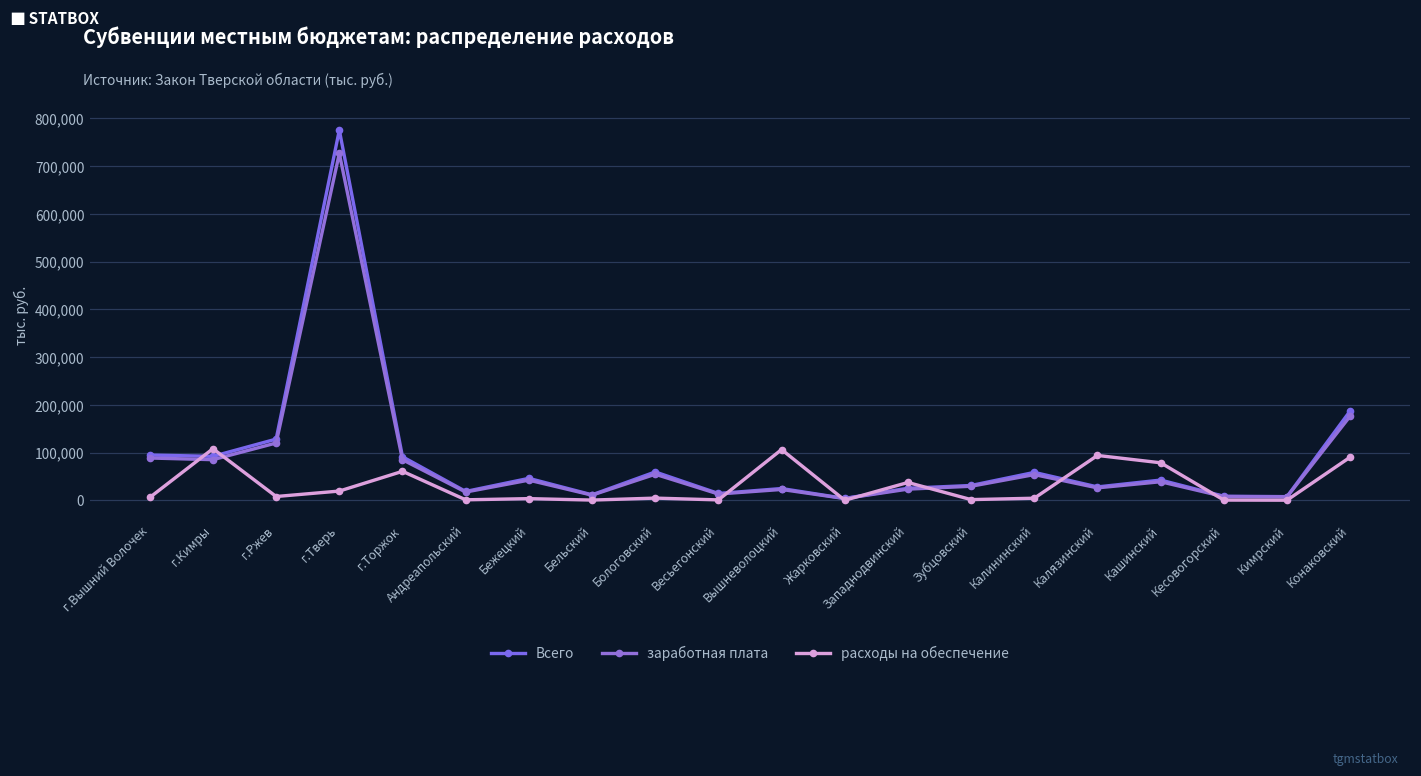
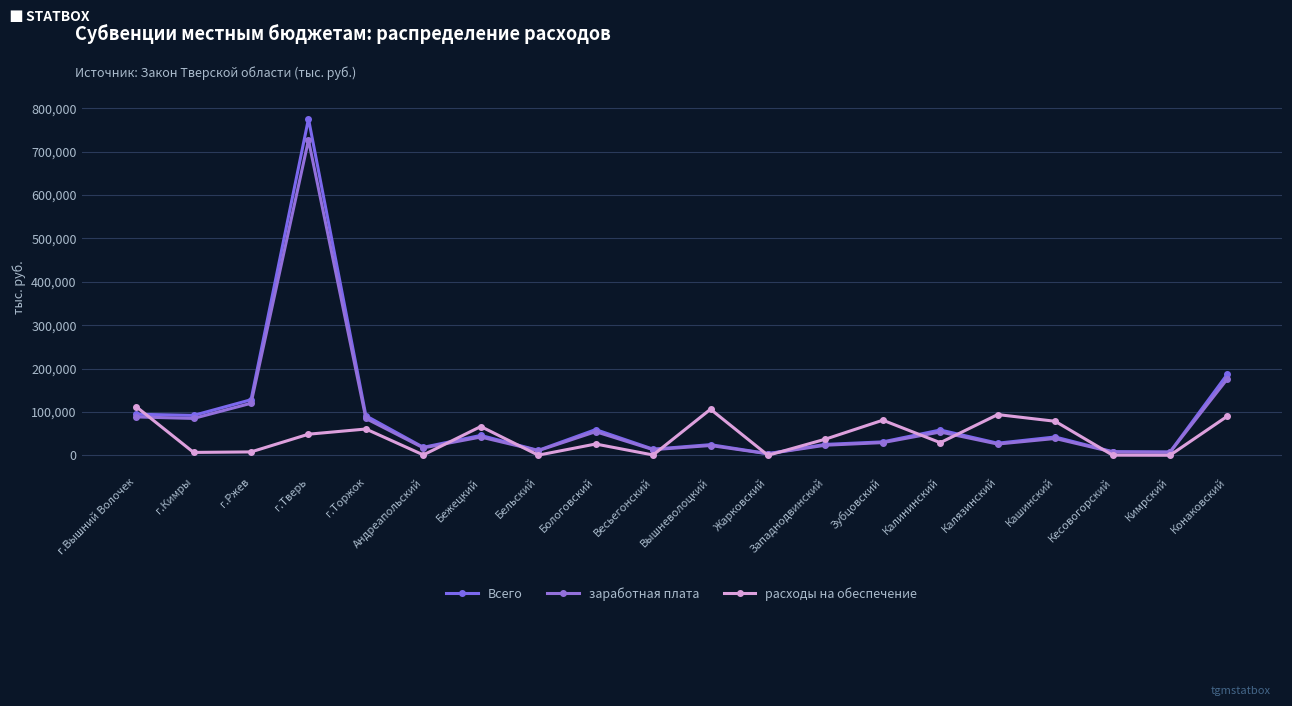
расходы на обеспечение, г.Вышний Волочек: 10,000 -> 110,000
расходы на обеспечение, г.Кимры: 110,000 -> 10,000
расходы на обеспечение, г.Тверь: 20,000 -> 50,000
расходы на обеспечение, Бежецкий: 0 -> 70,000
расходы на обеспечение, Бологовский: 0 -> 30,000
расходы на обеспечение, Зубцовский: 0 -> 80,000
расходы на обеспечение, Калининский: 0 -> 30,000
